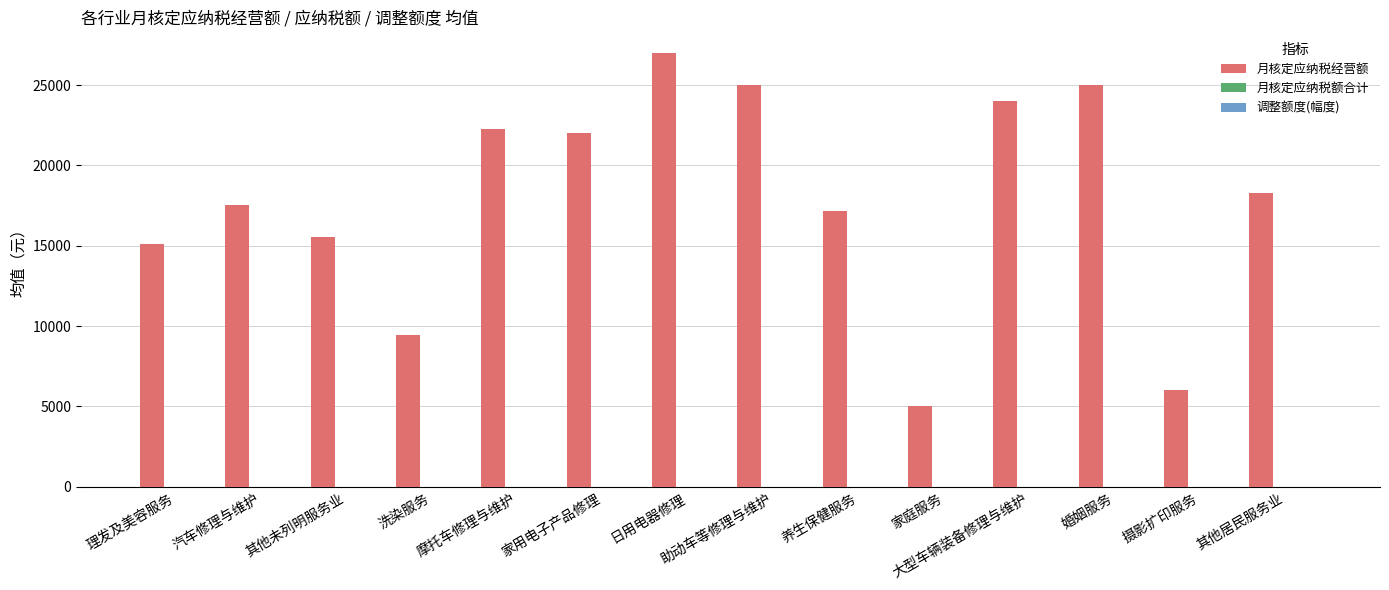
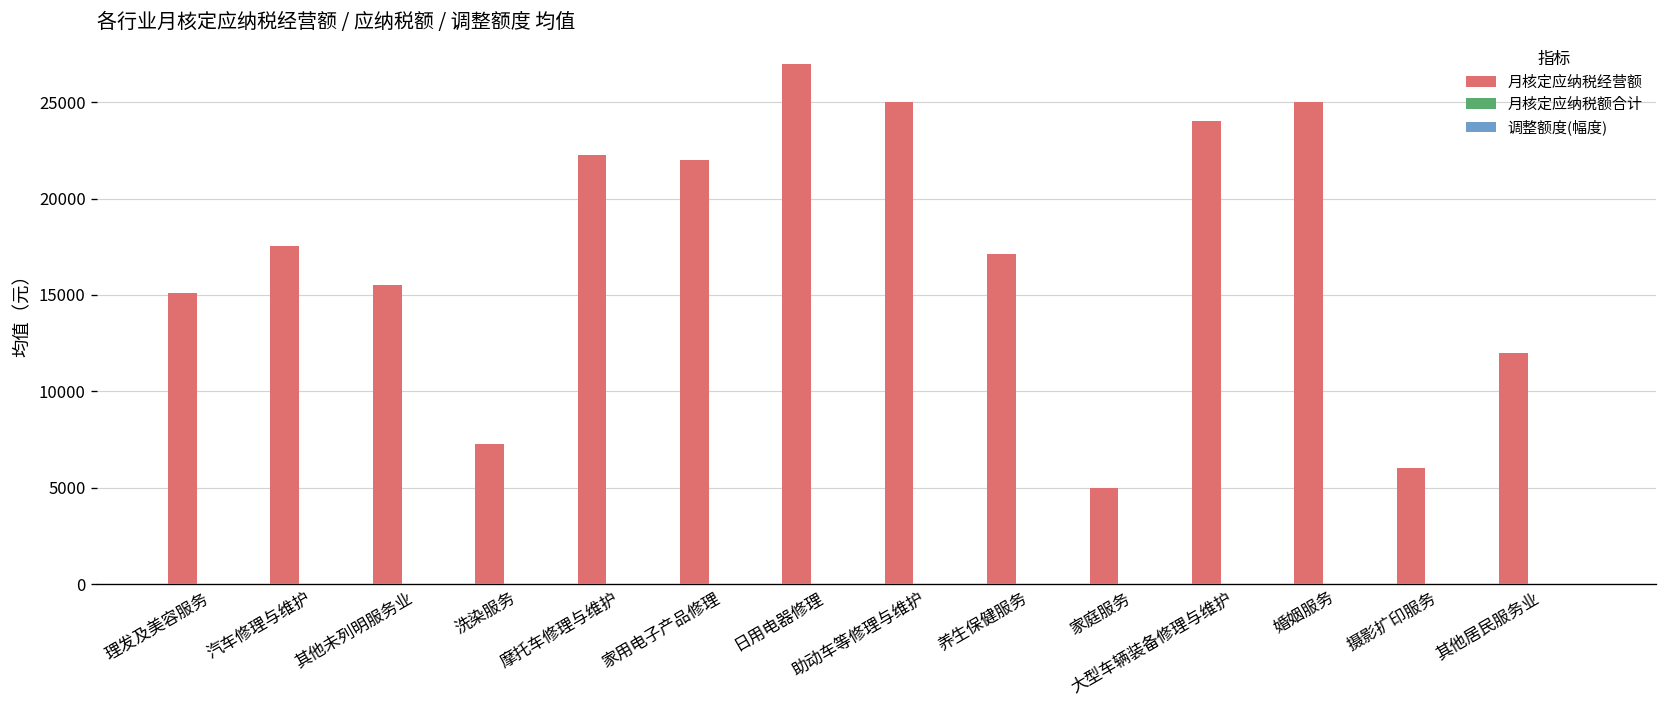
月核定应纳税经营额, 洗染服务: 9400 -> 7300
月核定应纳税经营额, 其他居民服务业: 18300 -> 12000
